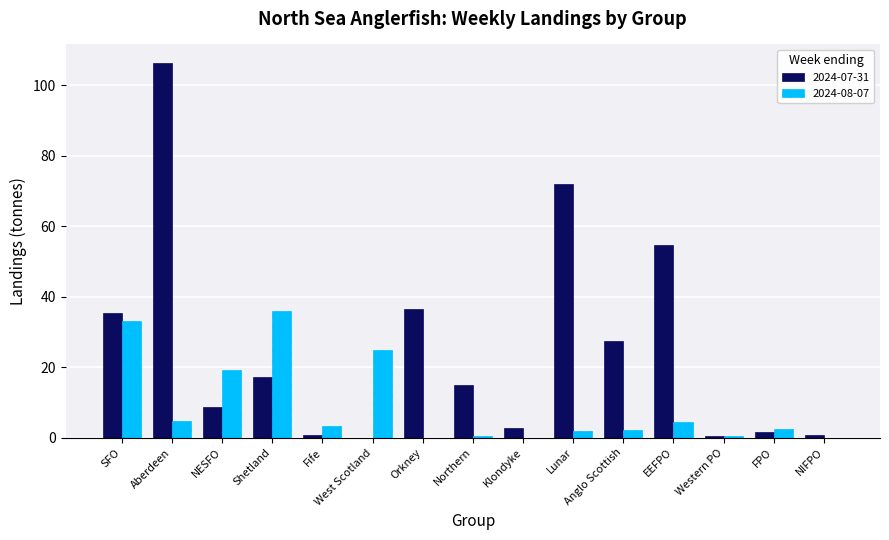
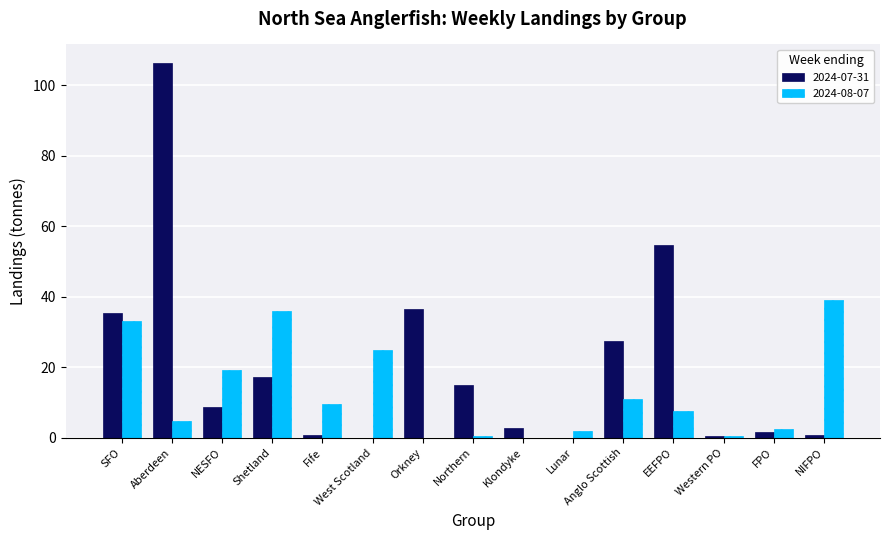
2024-08-07, Fife: 3 -> 9
2024-07-31, Lunar: 72 -> 0
2024-08-07, Anglo Scottish: 2 -> 11
2024-08-07, EEFPO: 5 -> 7
2024-08-07, NIFPO: 0 -> 39
